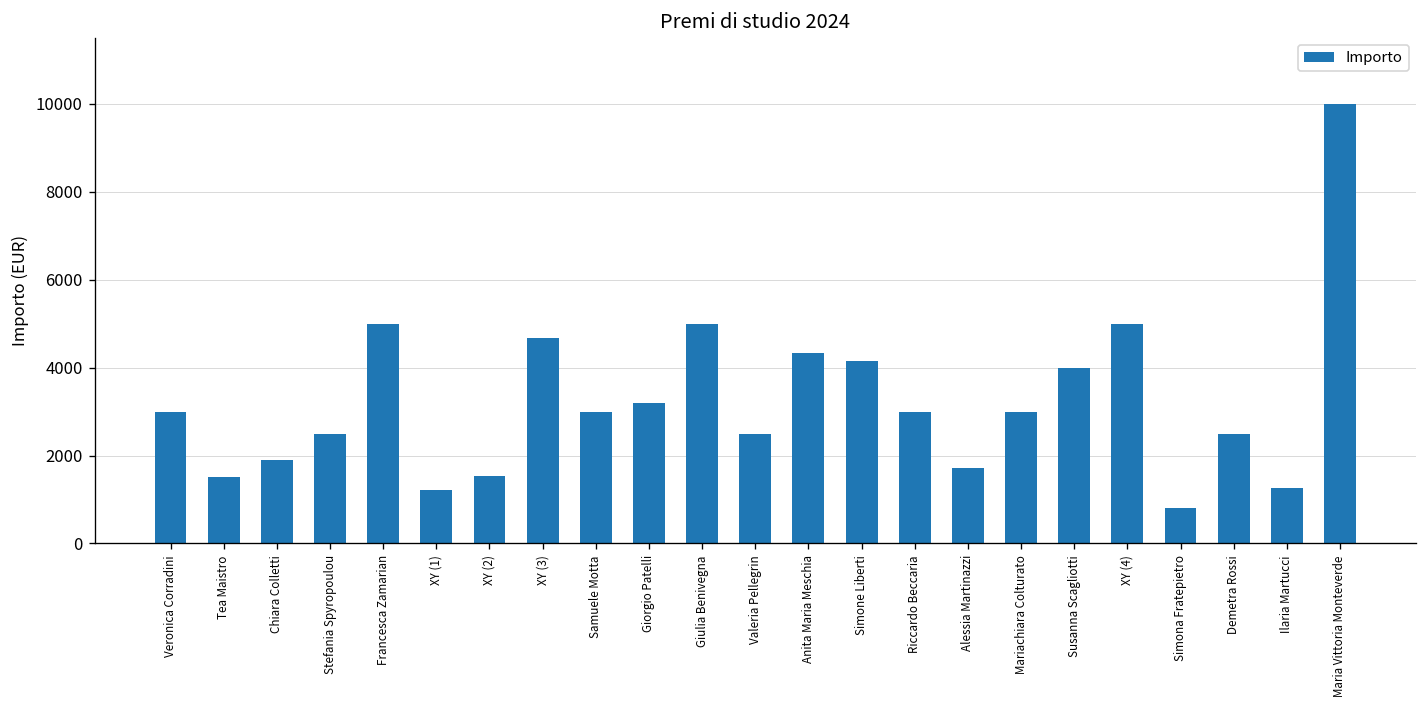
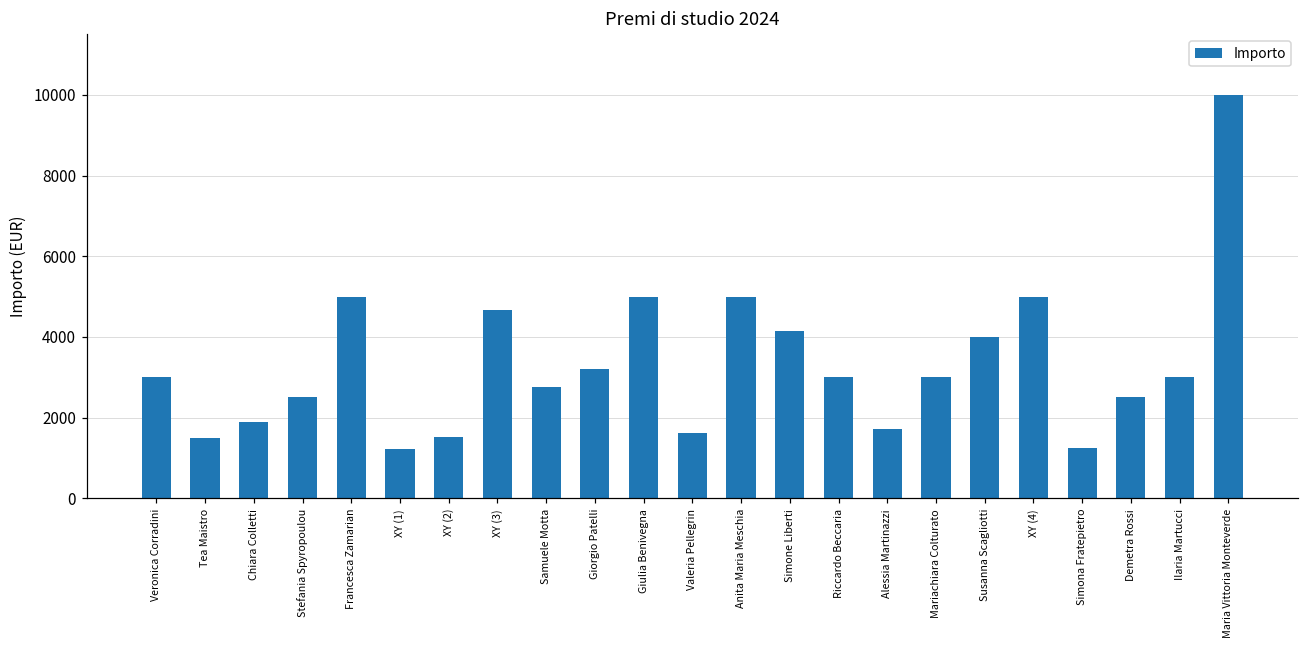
Samuele Motta: 3000 -> 2700
Valeria Pellegrin: 2500 -> 1600
Anita Maria Meschia: 4300 -> 5000
Simona Fratepietro: 800 -> 1300
Ilaria Martucci: 1300 -> 3000
